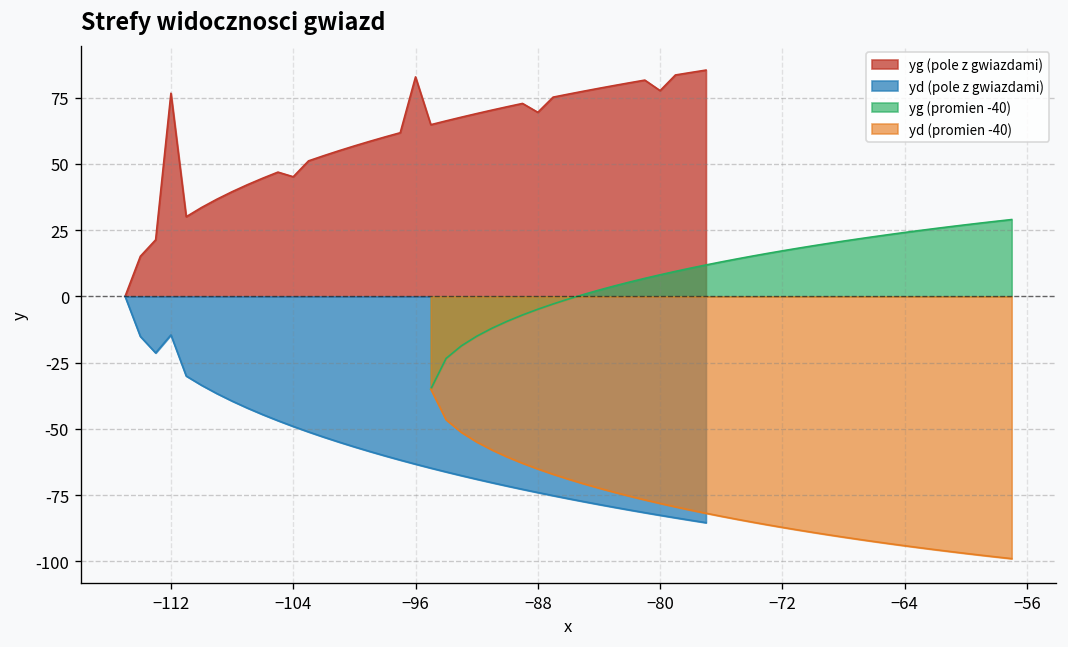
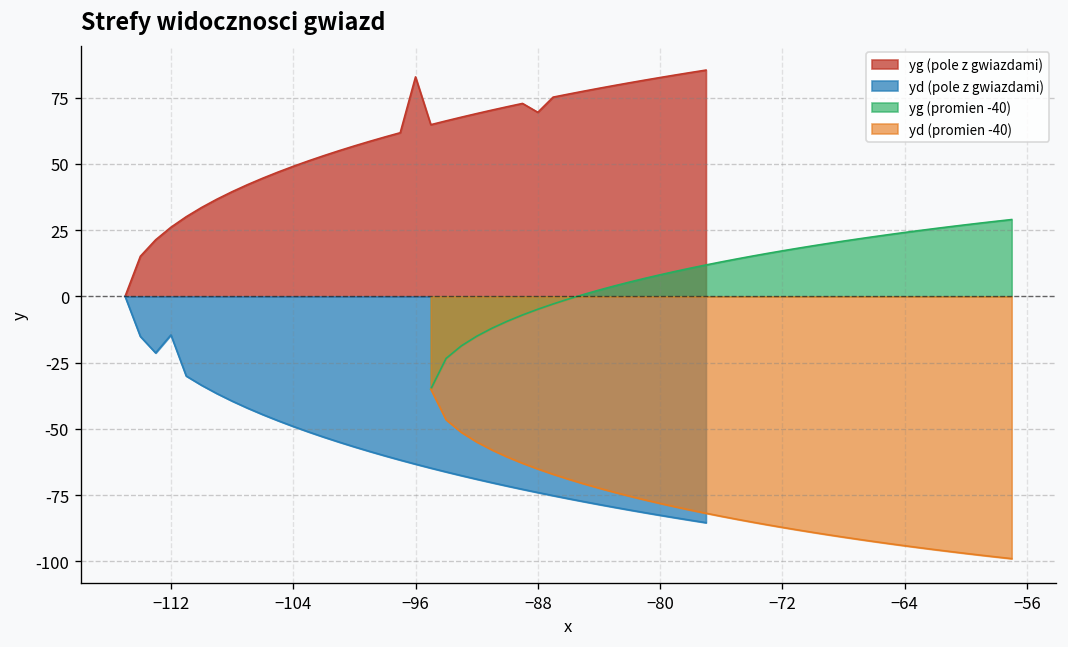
yg (pole z gwiazdami), −112: 77 -> 26
yg (pole z gwiazdami), −104: 45 -> 49
yg (pole z gwiazdami), −80: 78 -> 83
